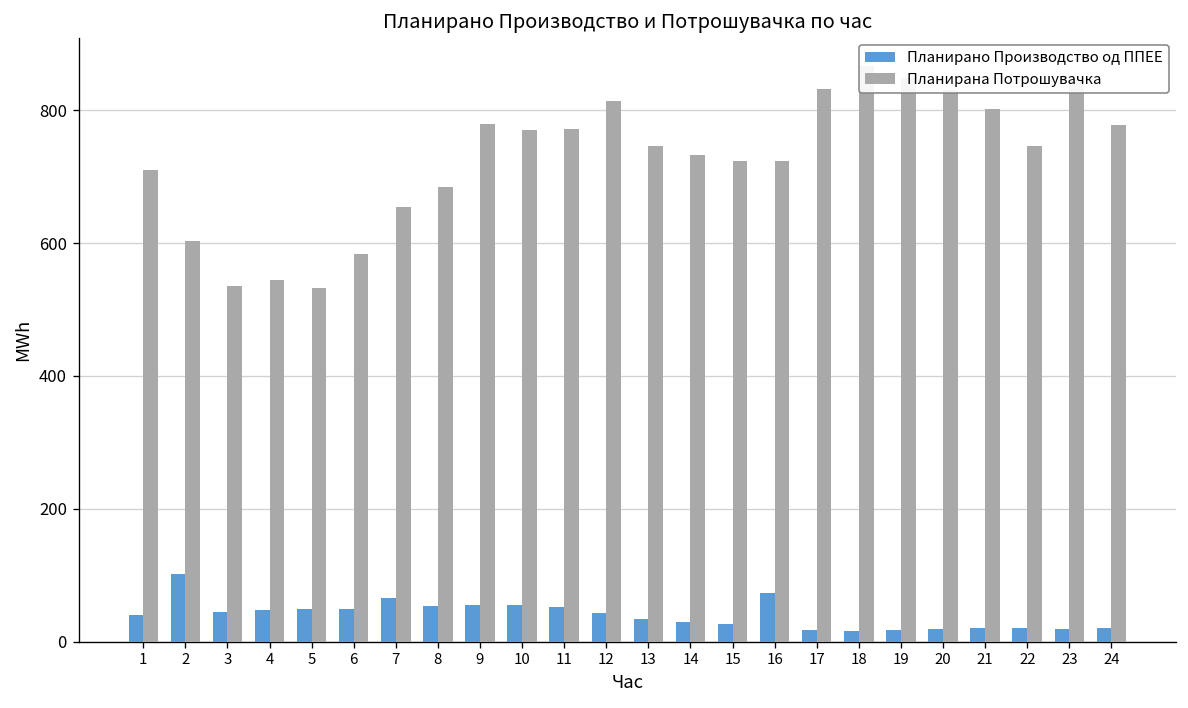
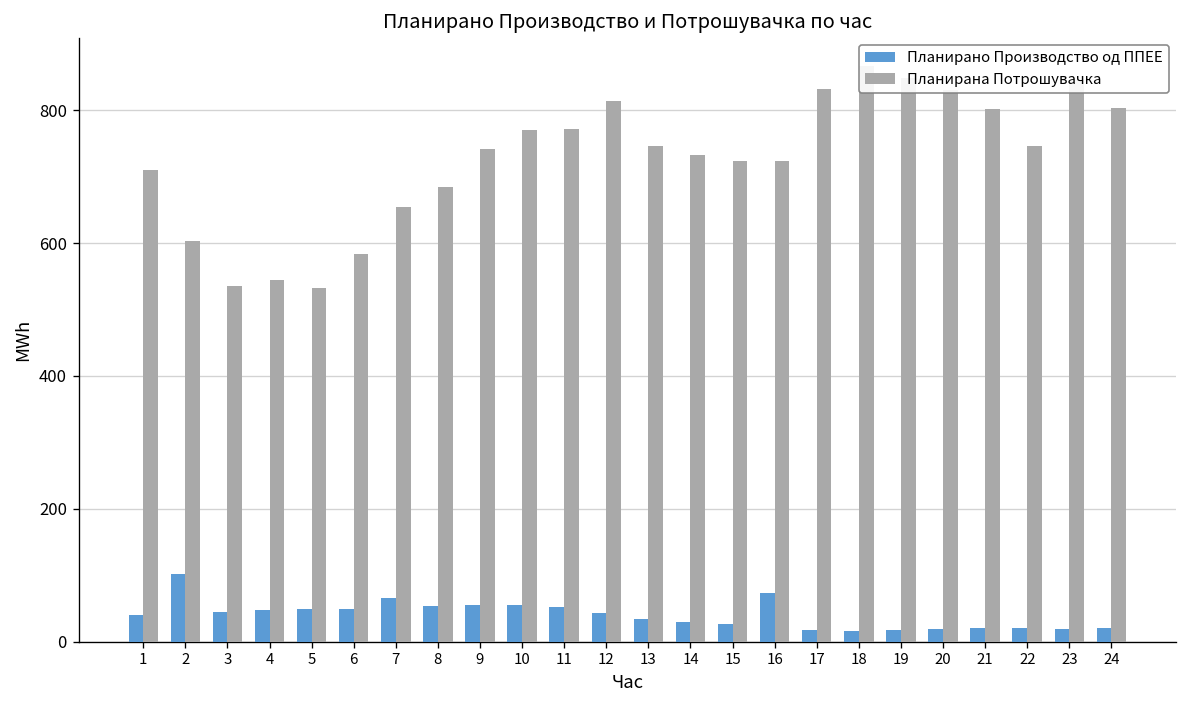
Планирана Потрошувачка, 9: 780 -> 740
Планирана Потрошувачка, 24: 780 -> 800
